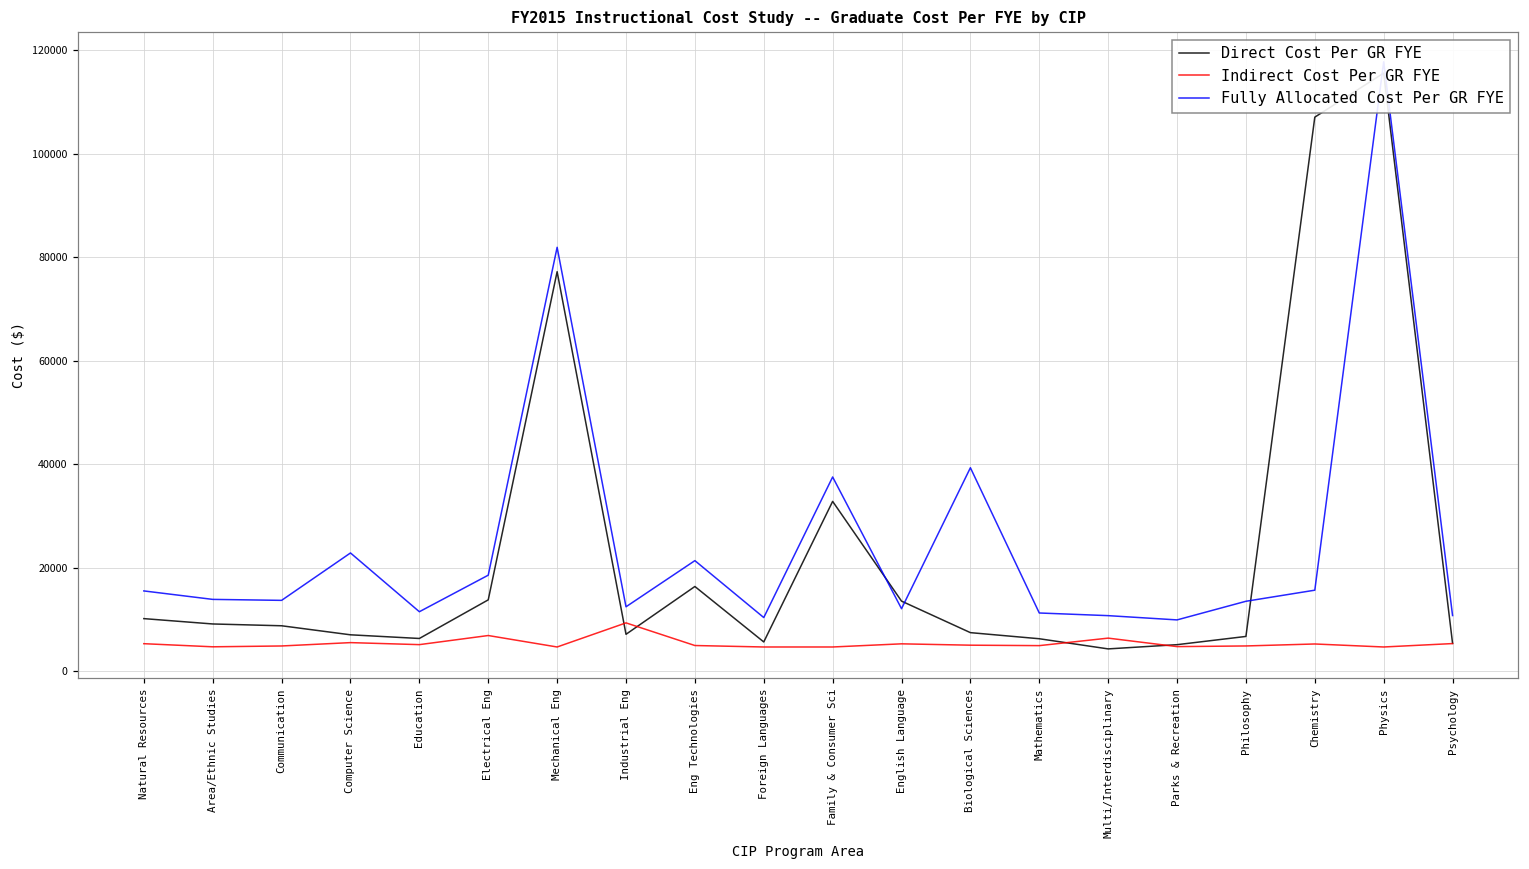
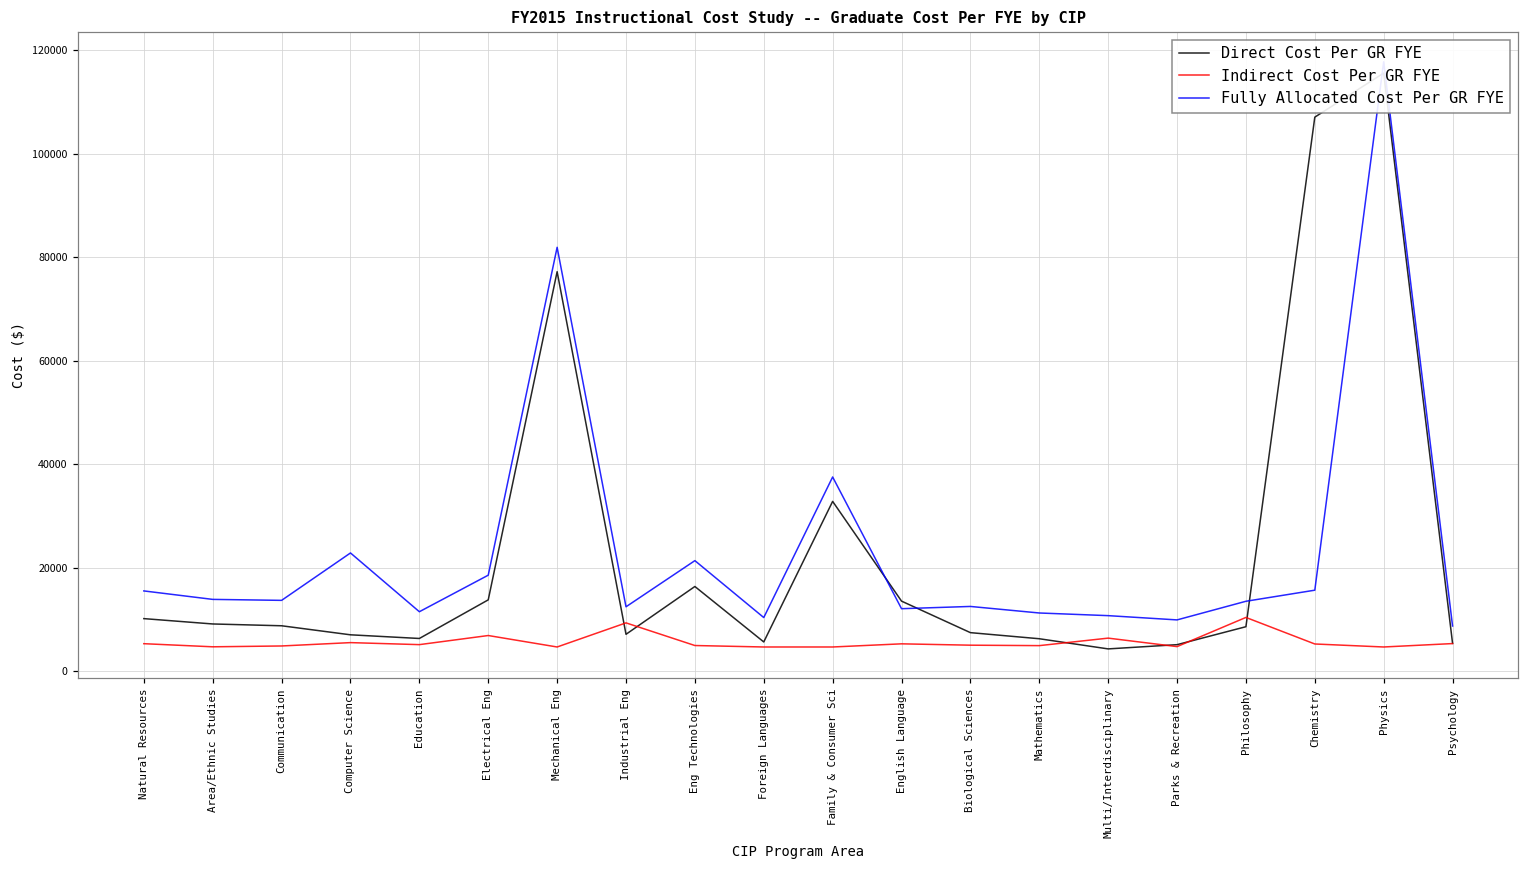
Fully Allocated Cost Per GR FYE, Biological Sciences: 39000 -> 13000
Direct Cost Per GR FYE, Philosophy: 7000 -> 9000
Indirect Cost Per GR FYE, Philosophy: 5000 -> 10000
Fully Allocated Cost Per GR FYE, Psychology: 11000 -> 9000
